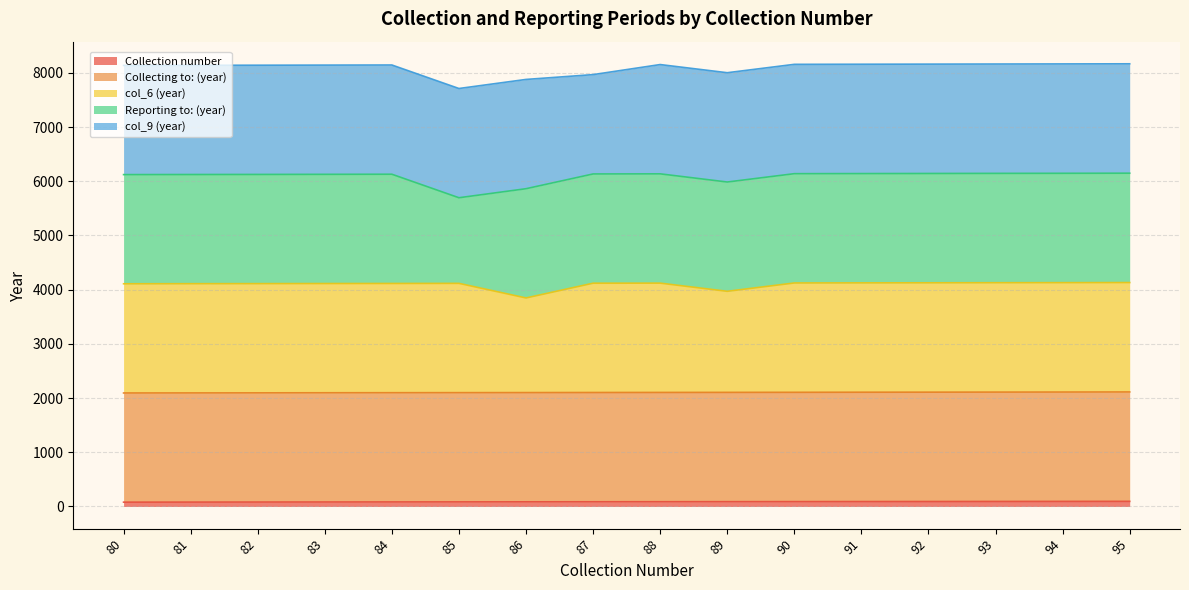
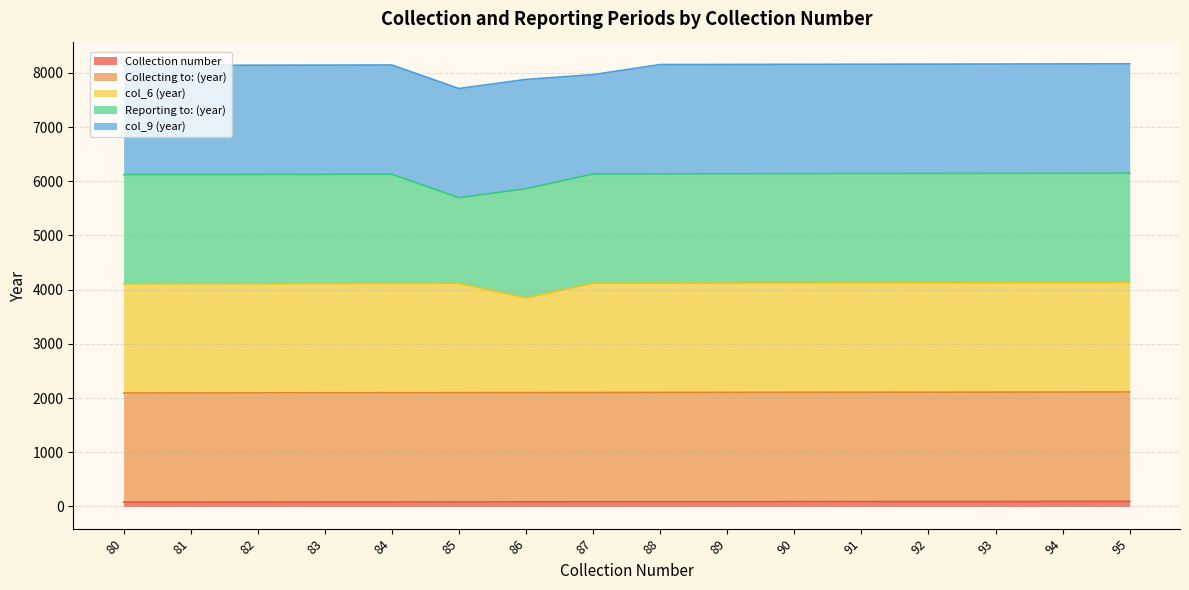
col_6 (year), 89: 1900 -> 2000
